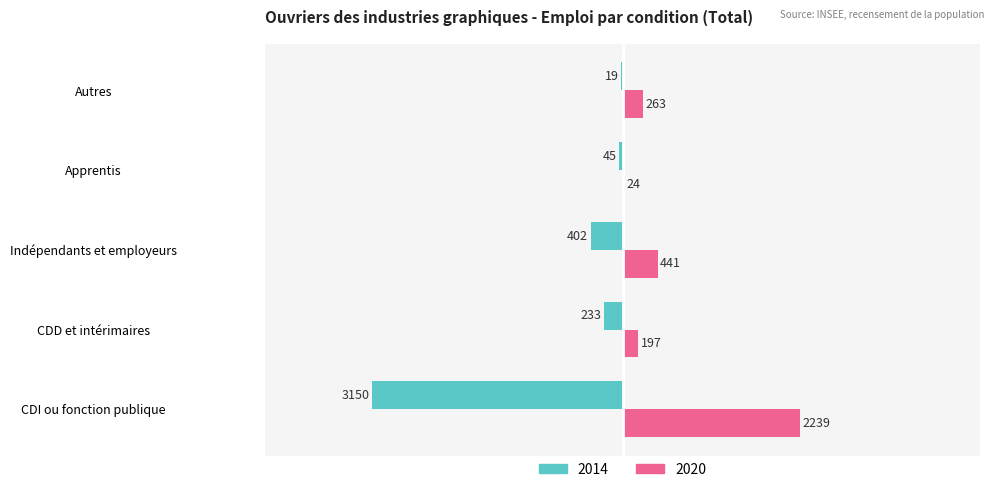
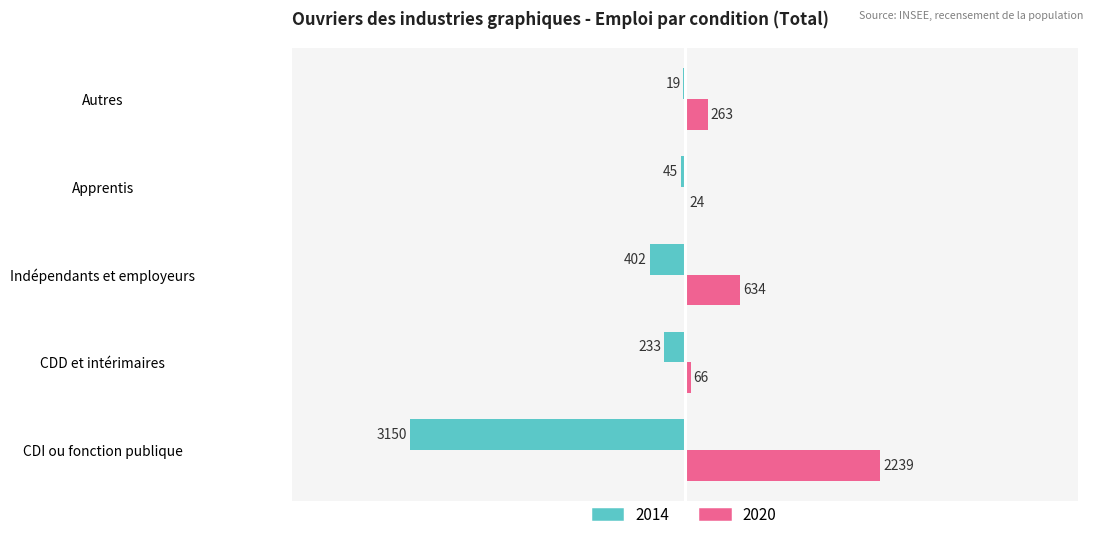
2020, Indépendants et employeurs: 441 -> 634
2020, CDD et intérimaires: 197 -> 66
